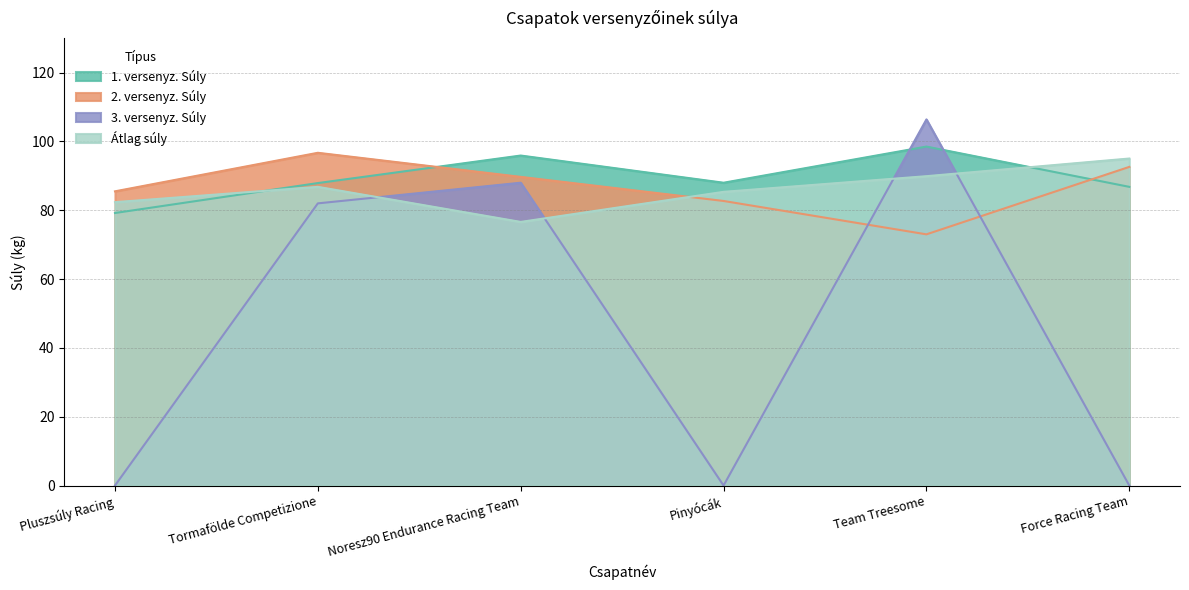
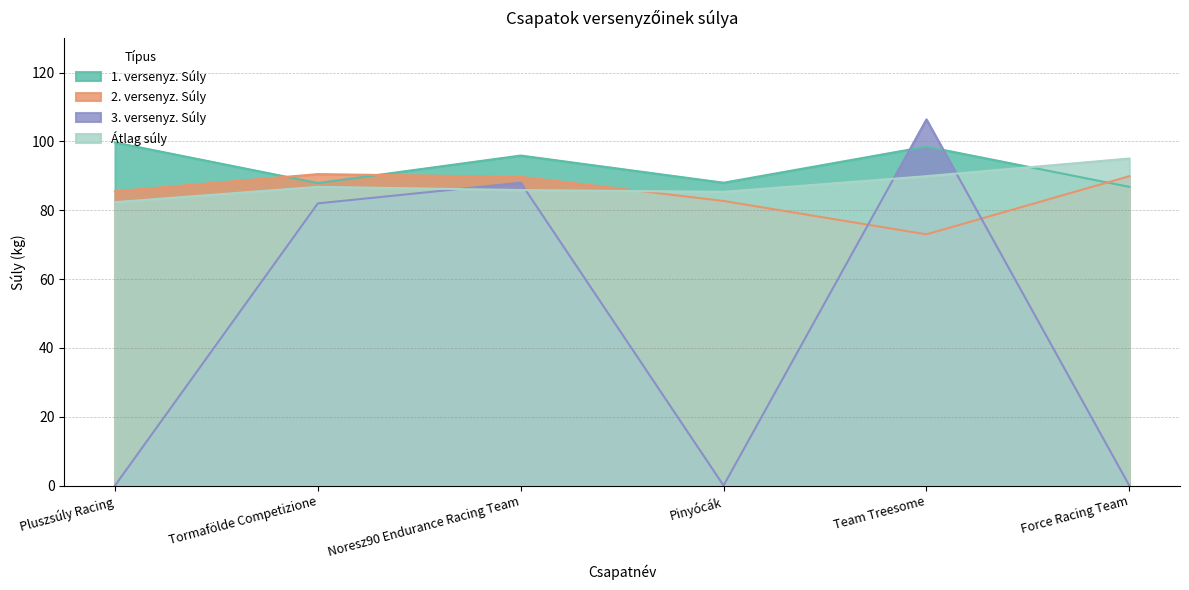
1. versenyz. Súly, Pluszsúly Racing: 79 -> 100
2. versenyz. Súly, Tormafölde Competizione: 97 -> 91
Átlag súly, Noresz90 Endurance Racing Team: 77 -> 86
2. versenyz. Súly, Force Racing Team: 93 -> 90
